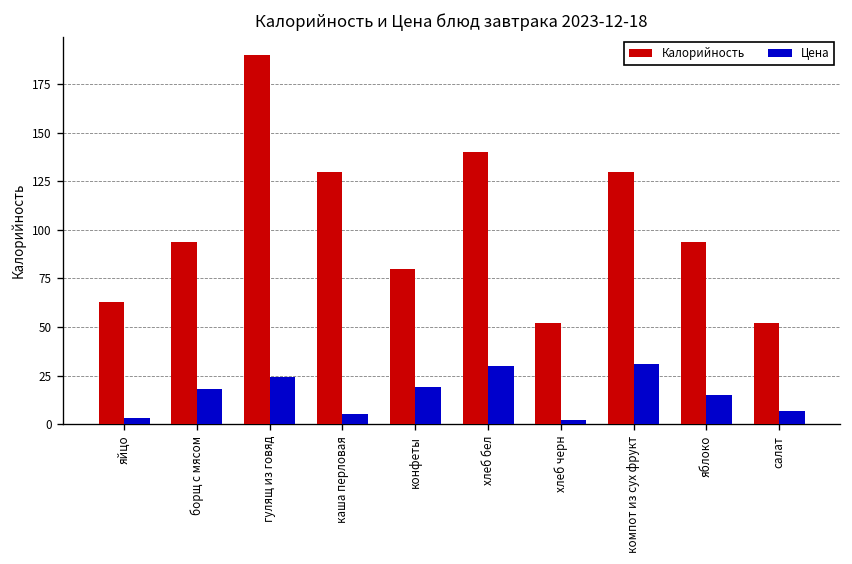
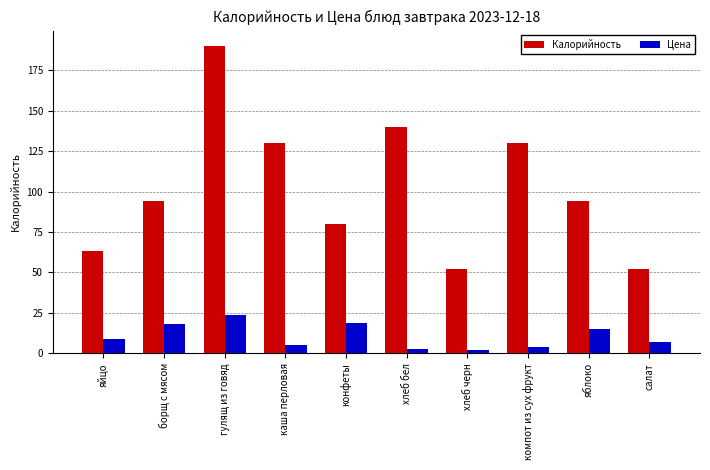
Цена, яйцо: 3 -> 9
Цена, хлеб бел: 30 -> 3
Цена, компот из сух фрукт: 31 -> 4
